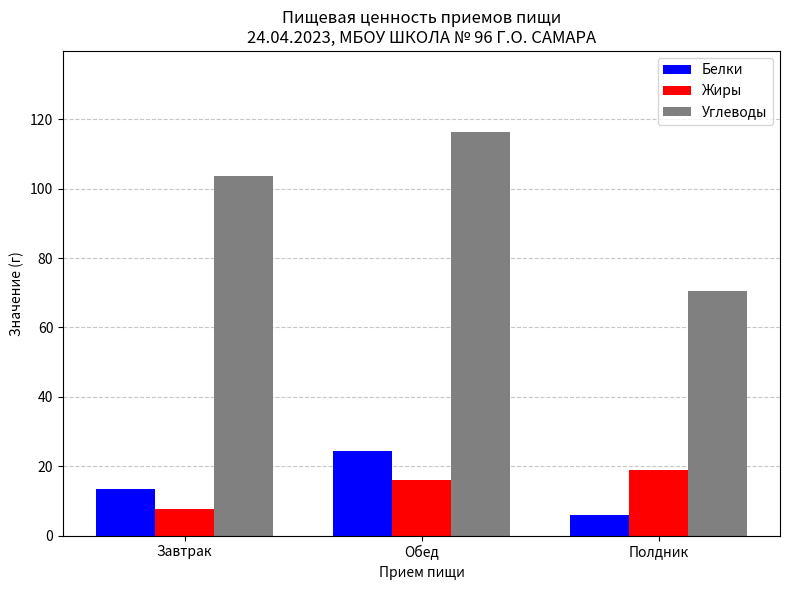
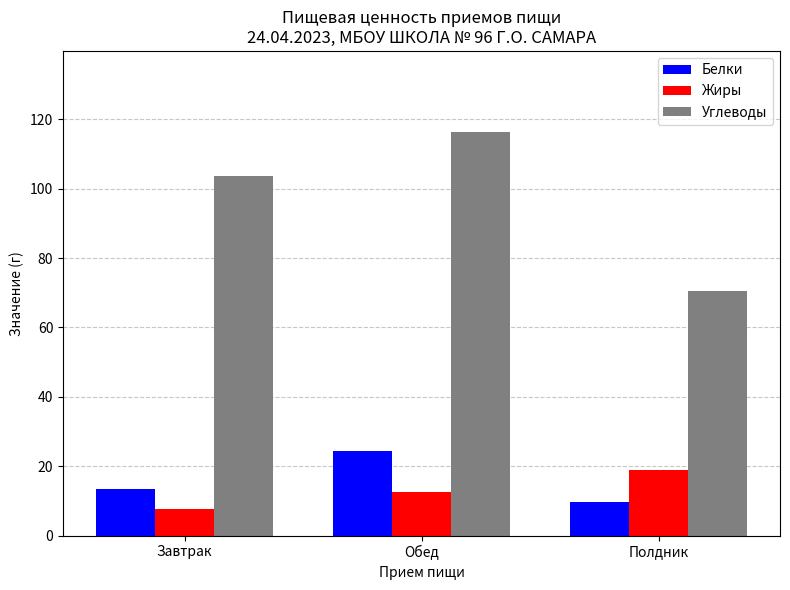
Жиры, Обед: 16 -> 13
Белки, Полдник: 6 -> 10
